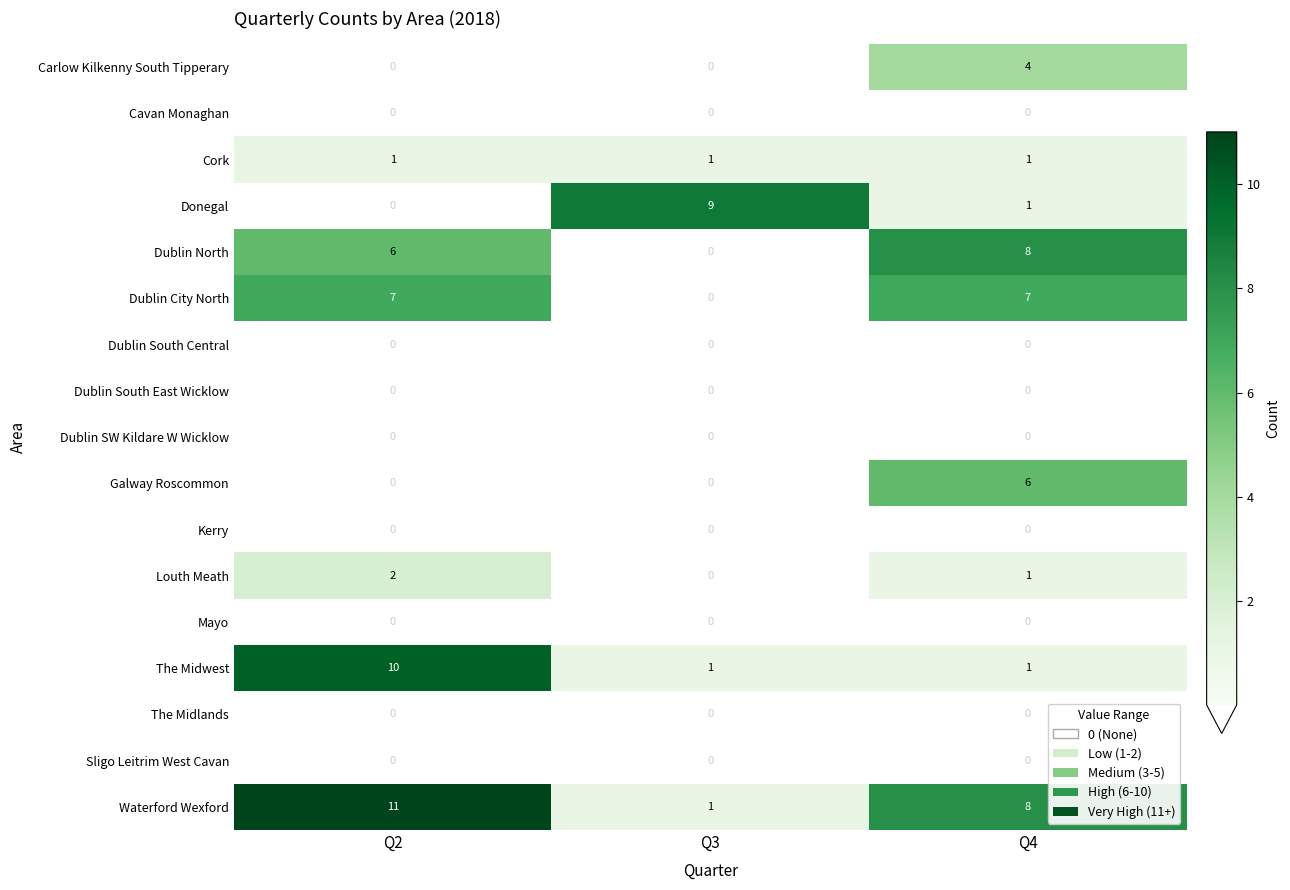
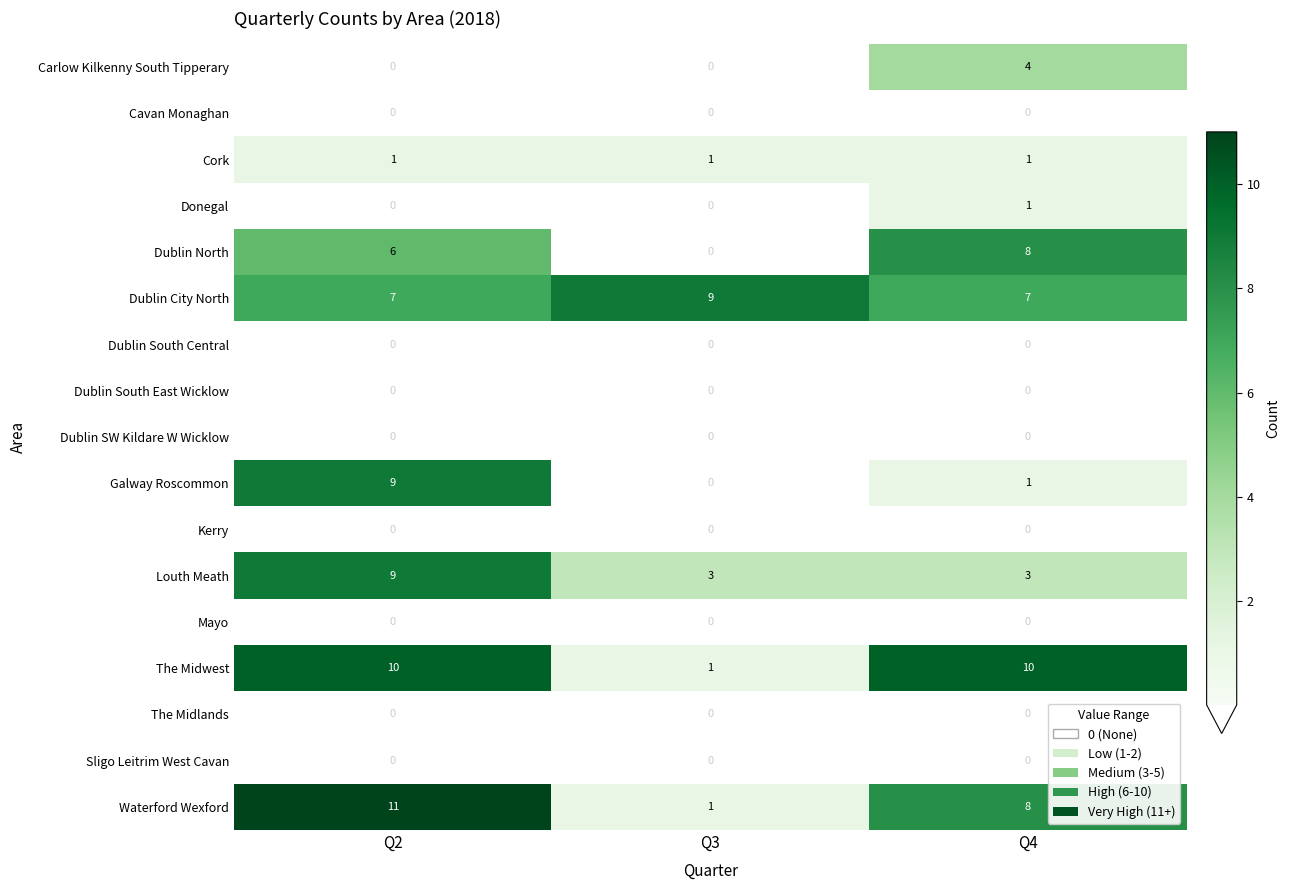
Donegal, Q3: 9 -> 0
Dublin City North, Q3: 0 -> 9
Galway Roscommon, Q2: 0 -> 9
Galway Roscommon, Q4: 6 -> 1
Louth Meath, Q2: 2 -> 9
Louth Meath, Q3: 0 -> 3
Louth Meath, Q4: 1 -> 3
The Midwest, Q4: 1 -> 10
